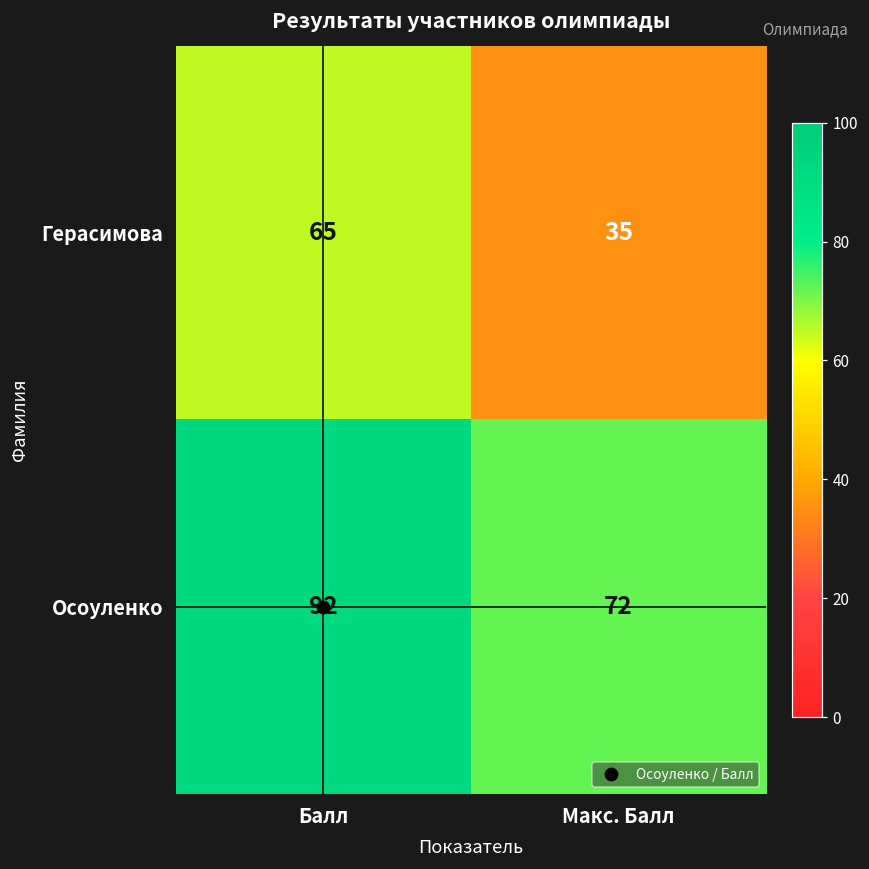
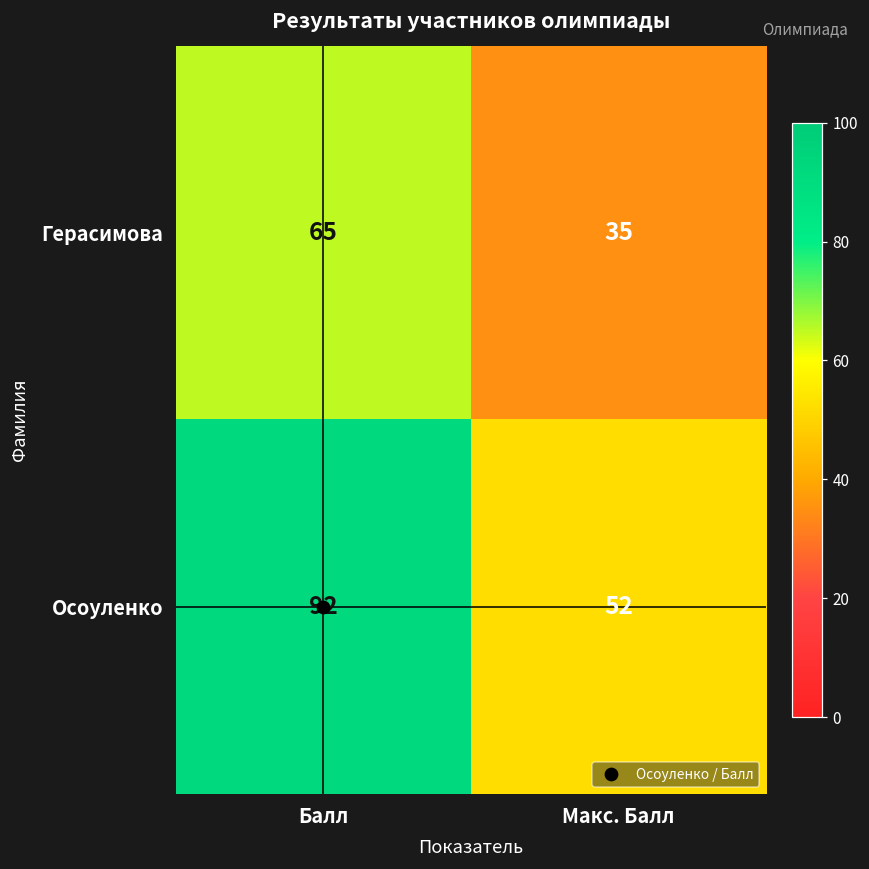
Осоуленко, Макс. Балл: 72 -> 52
